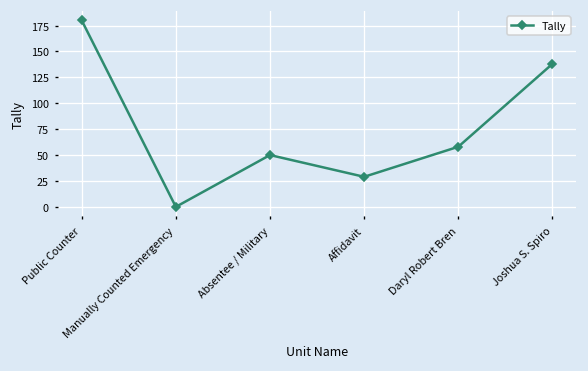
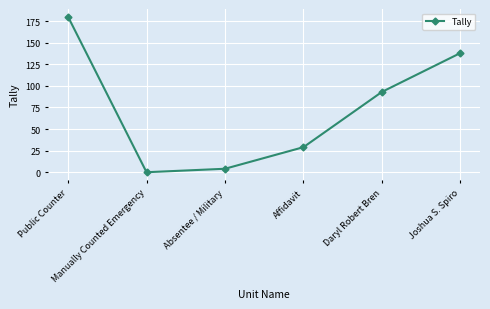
Absentee / Military: 50 -> 0
Daryl Robert Bren: 60 -> 90
